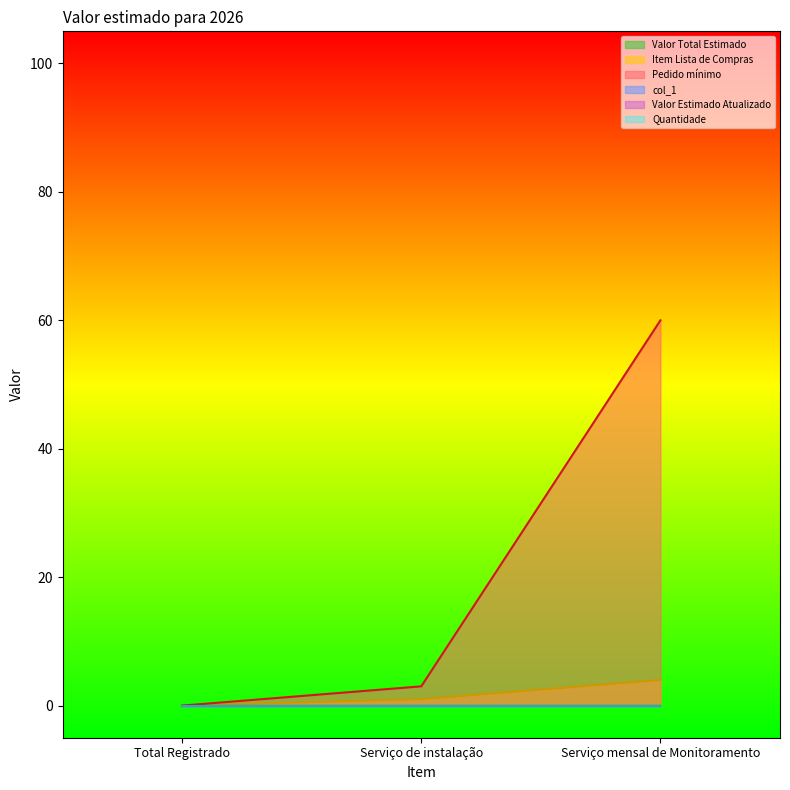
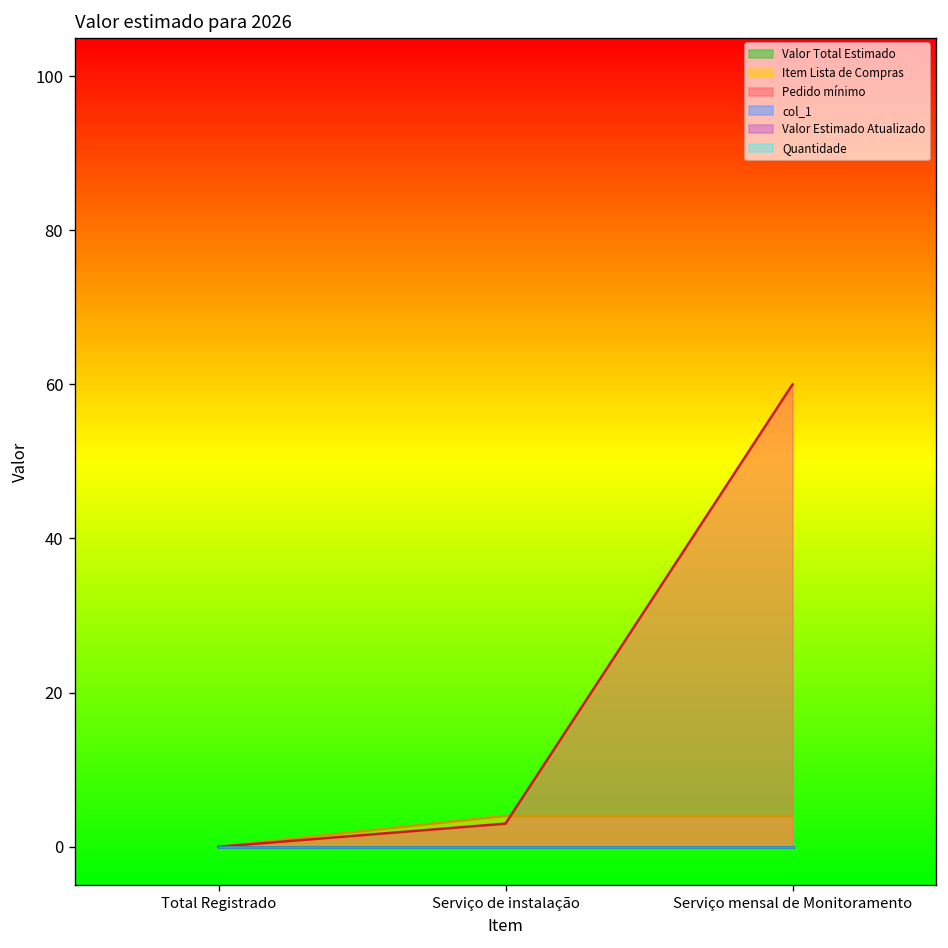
Item Lista de Compras, Serviço de instalação: 1 -> 4
